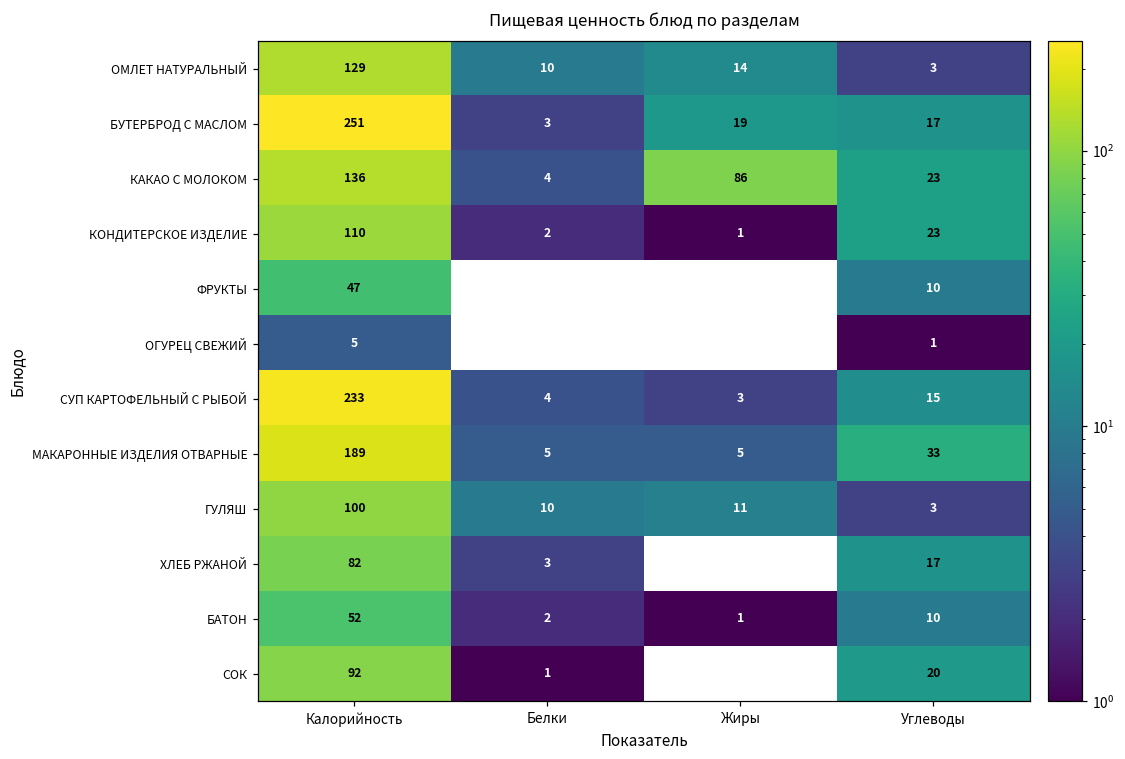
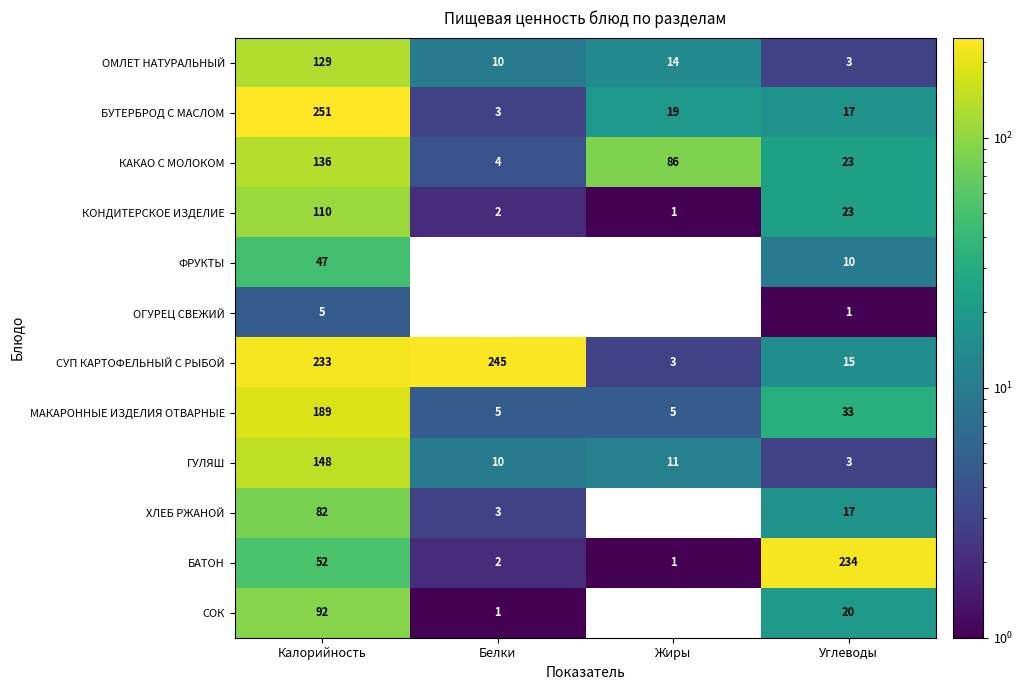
СУП КАРТОФЕЛЬНЫЙ С РЫБОЙ, Белки: 4 -> 245
ГУЛЯШ, Калорийность: 100 -> 148
БАТОН, Углеводы: 10 -> 234
